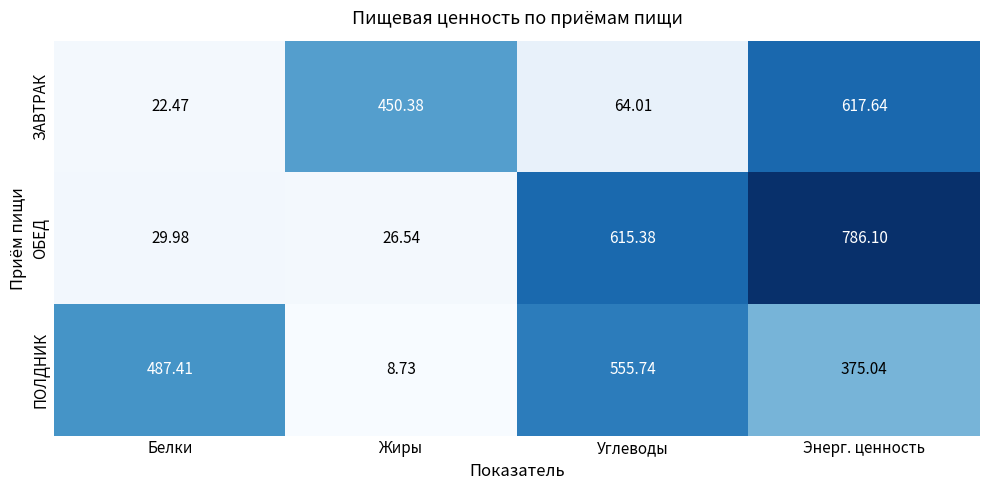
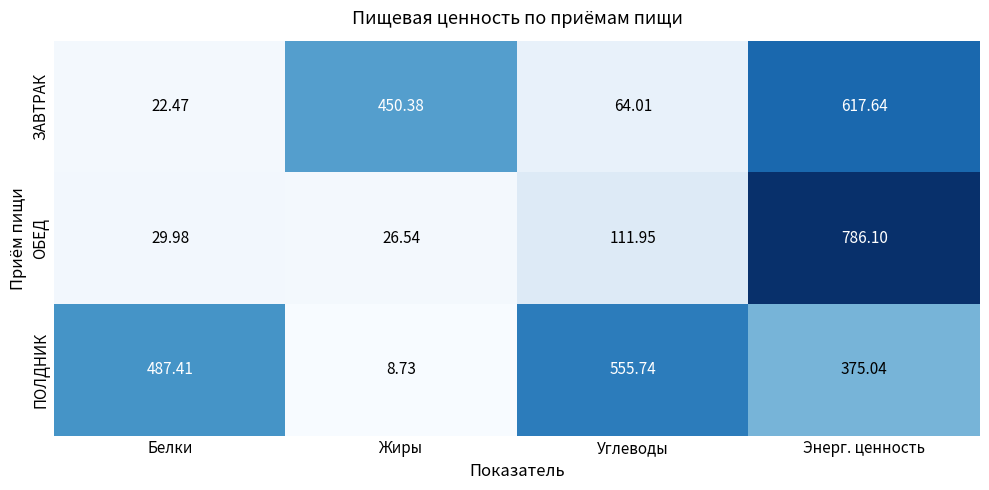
ОБЕД, Углеводы: 615.38 -> 111.95
